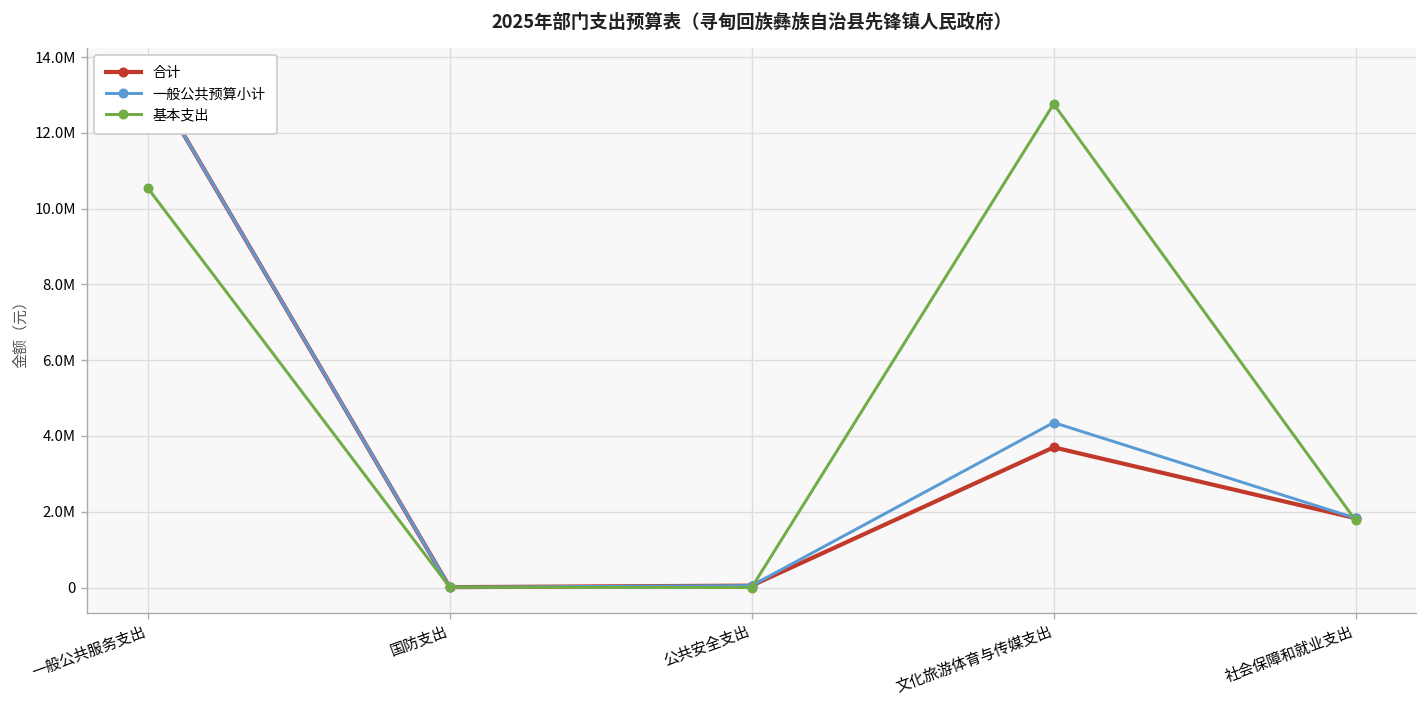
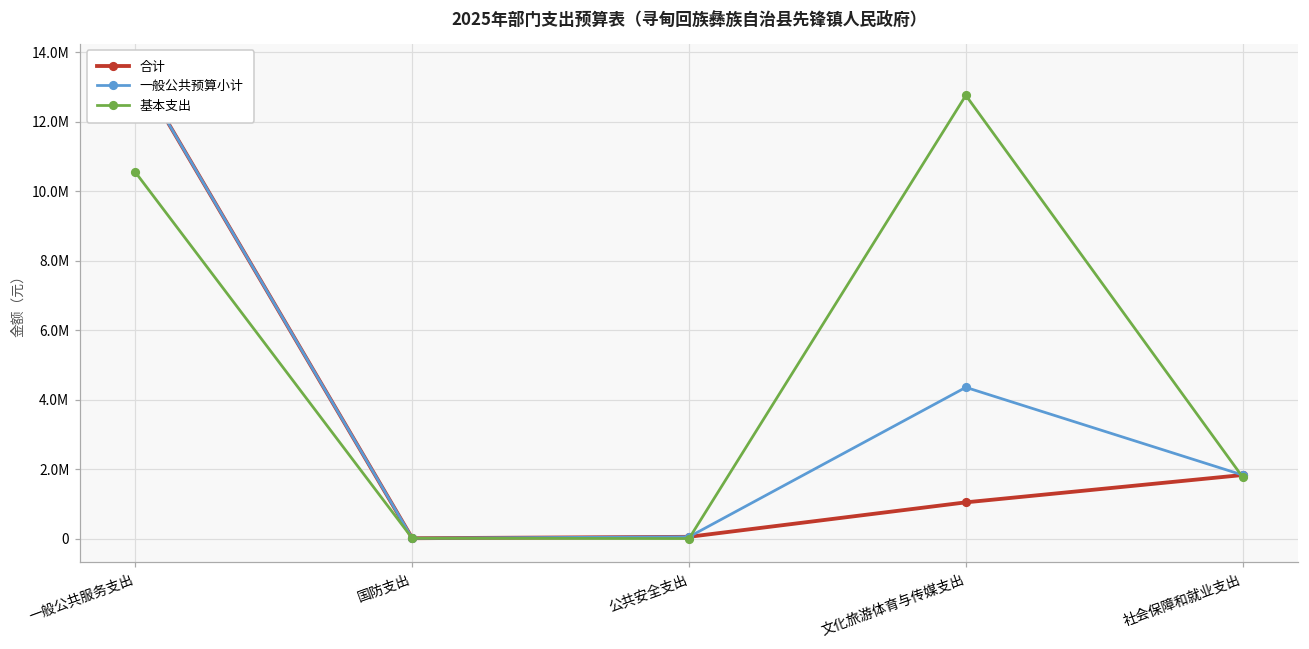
合计, 文化旅游体育与传媒支出: 3700000 -> 1000000
